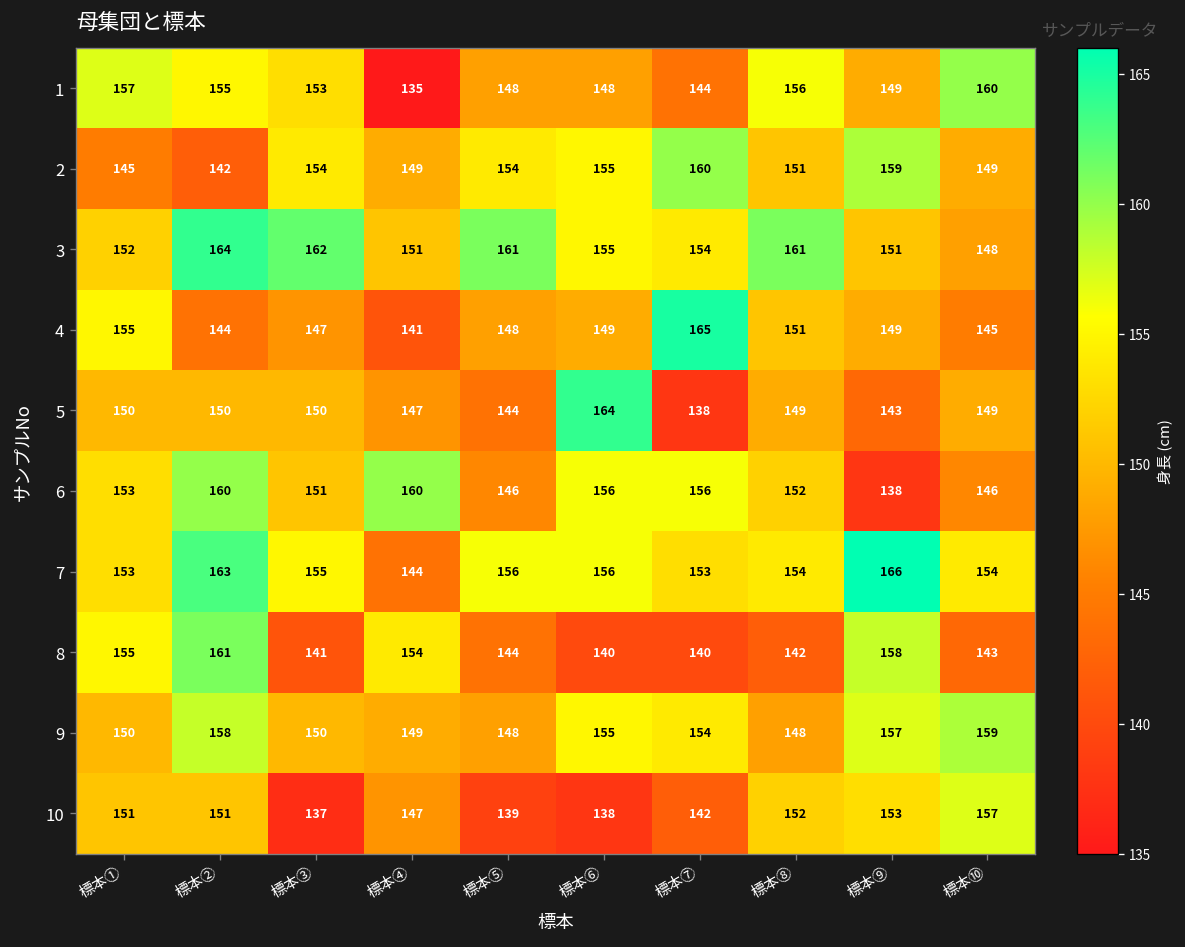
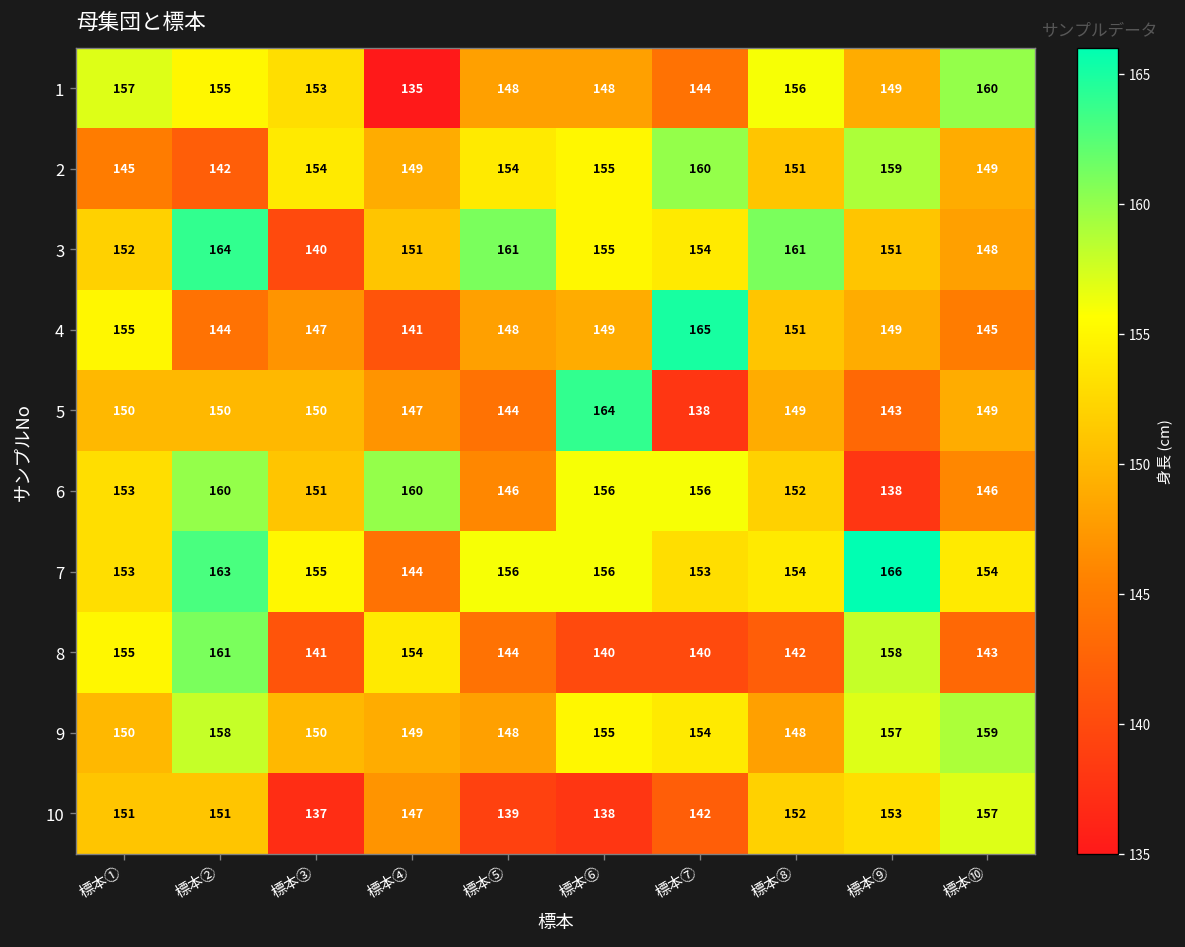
3, 標本③: 162 -> 140
